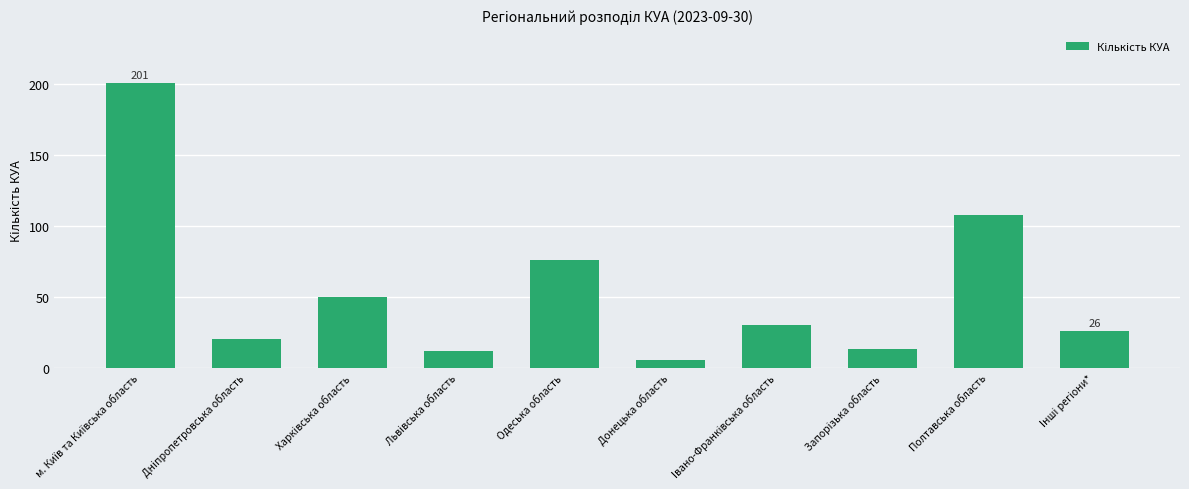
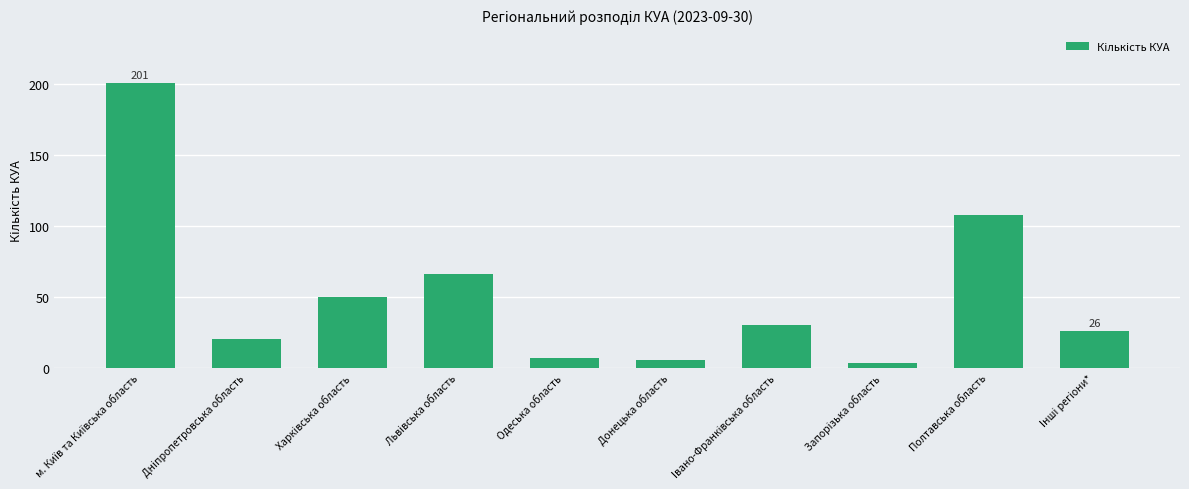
Львівська область: 12 -> 66
Одеська область: 76 -> 7
Запорізька область: 13 -> 3
